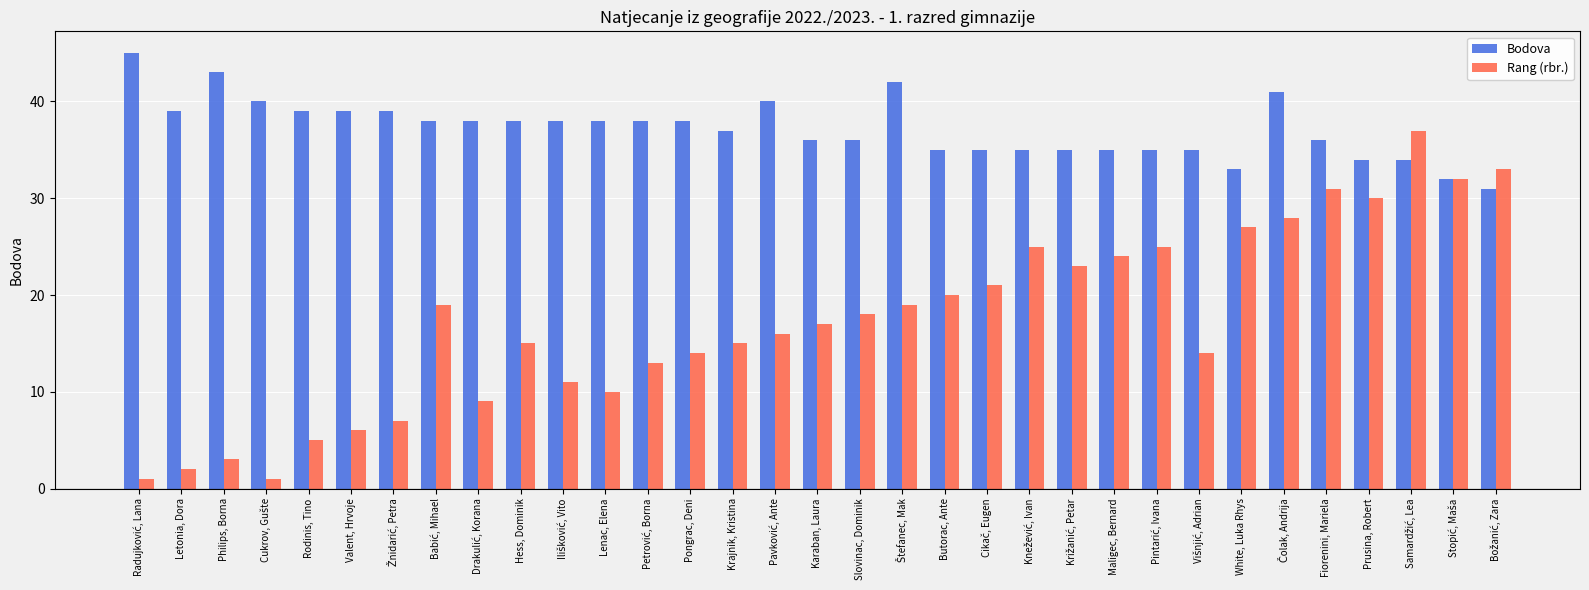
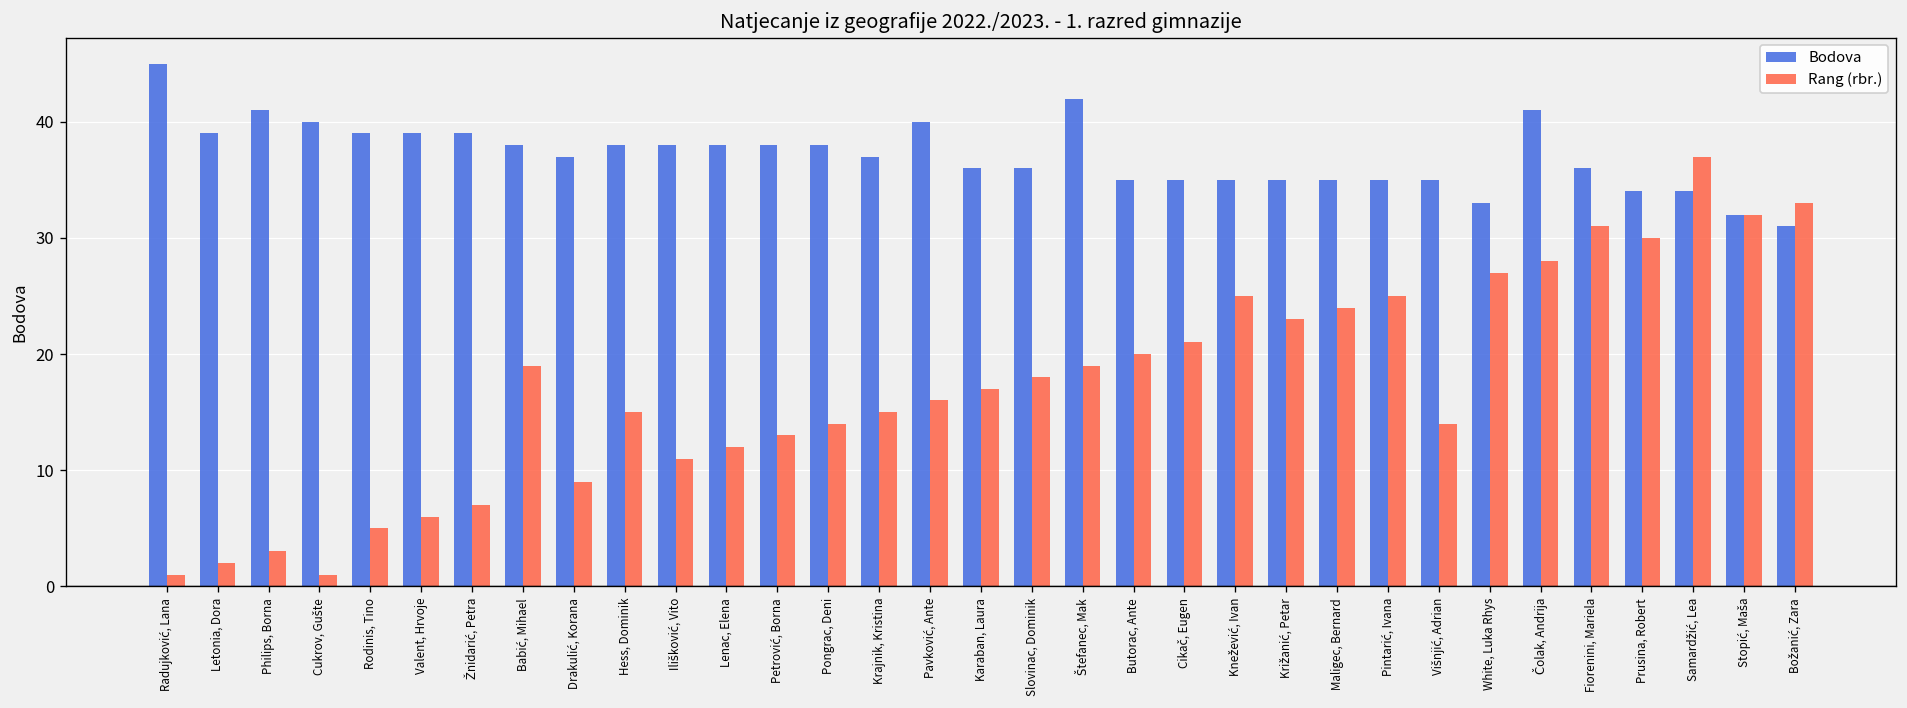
Bodova, Philips, Borna: 43 -> 41
Bodova, Drakulić, Korana: 38 -> 37
Rang (rbr.), Lenac, Elena: 10 -> 12
